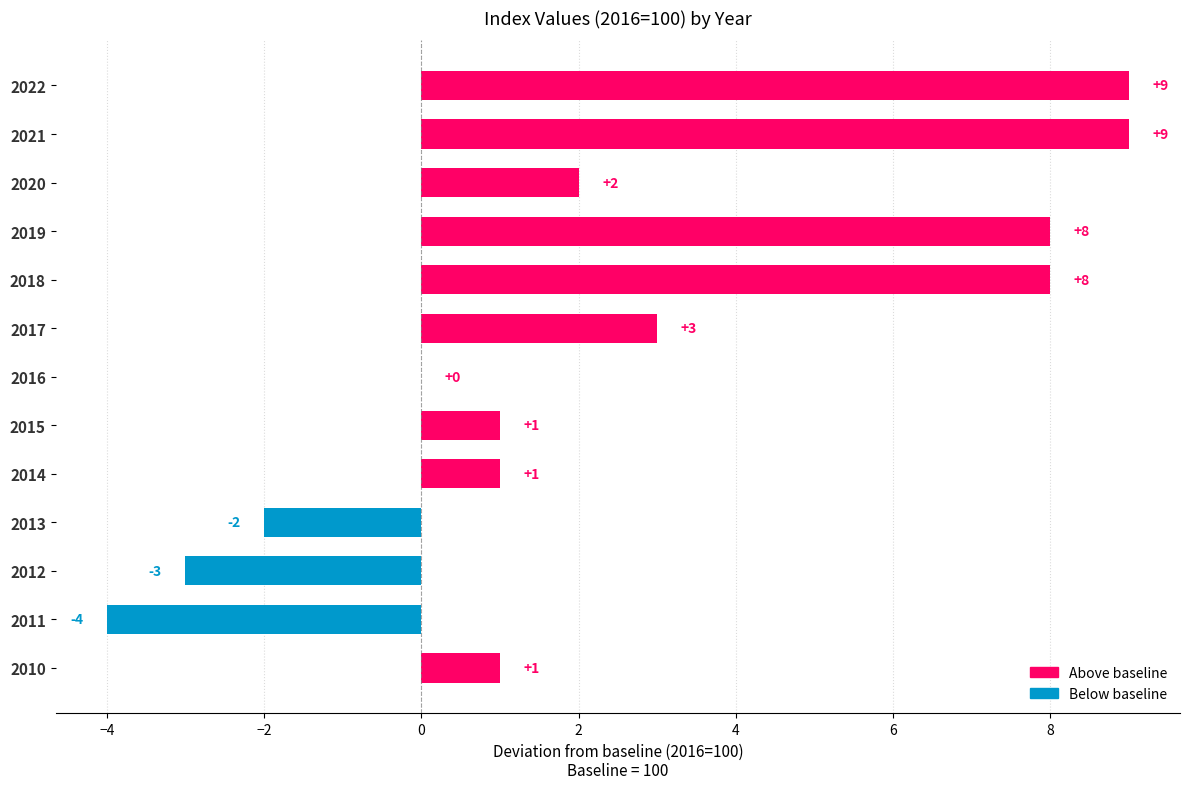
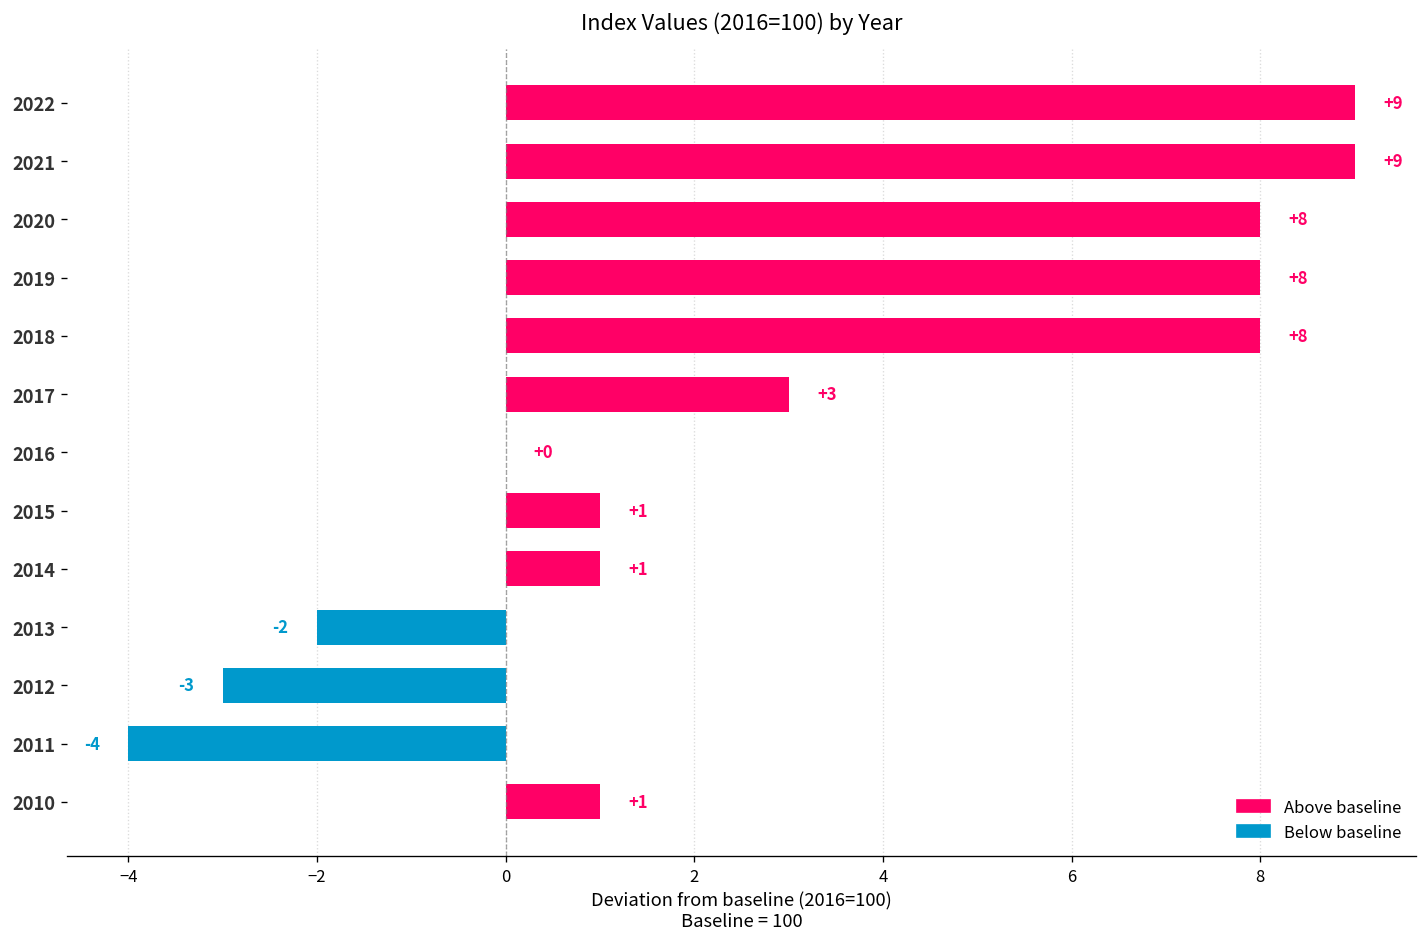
2020: +2 -> +8
